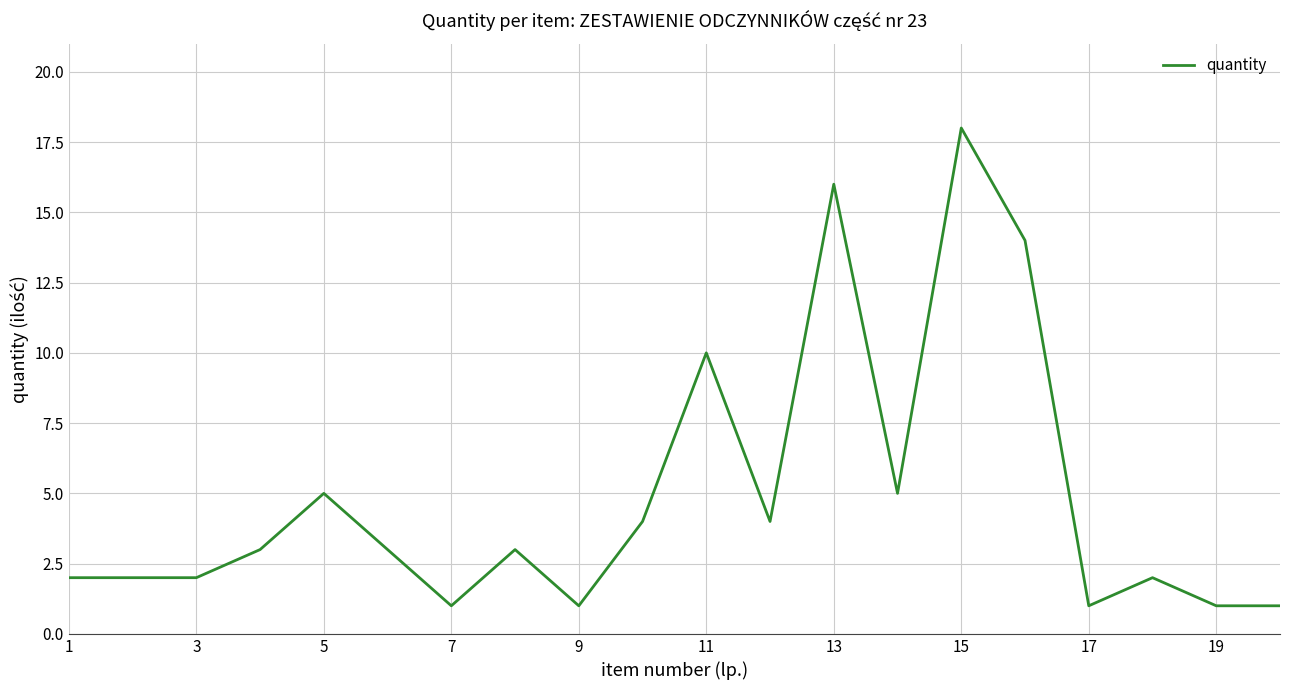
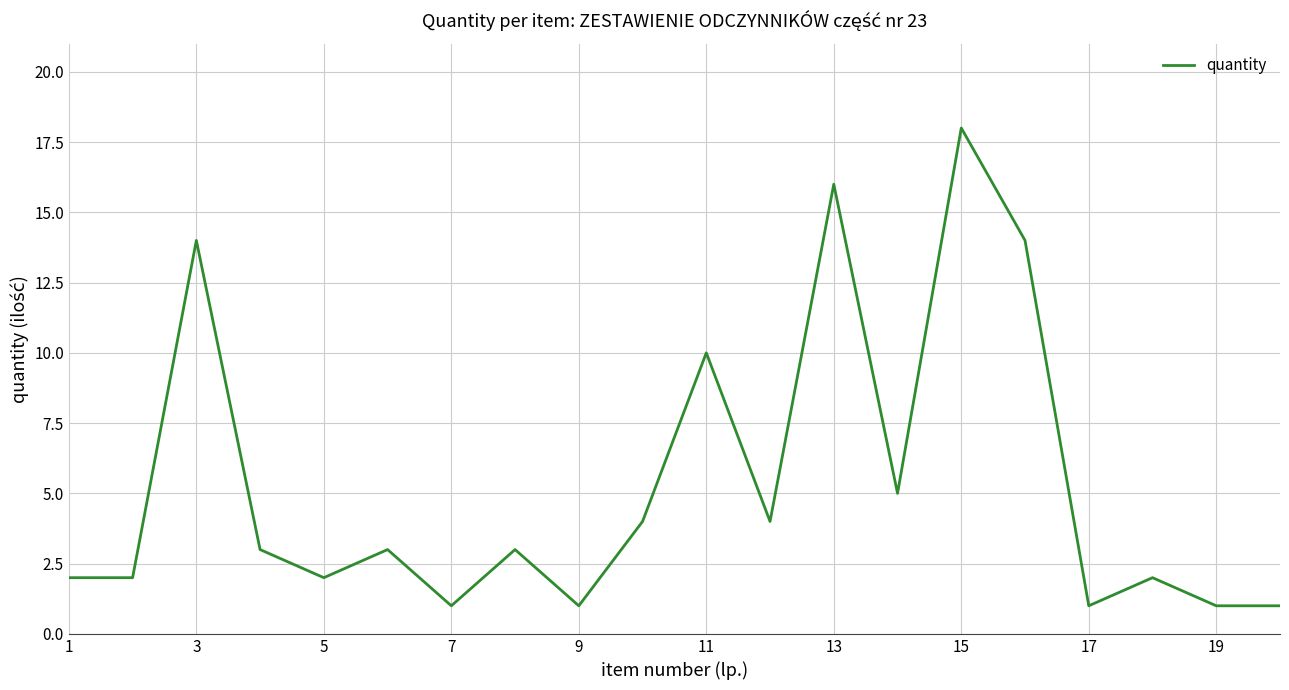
3: 2 -> 14
5: 5 -> 2
